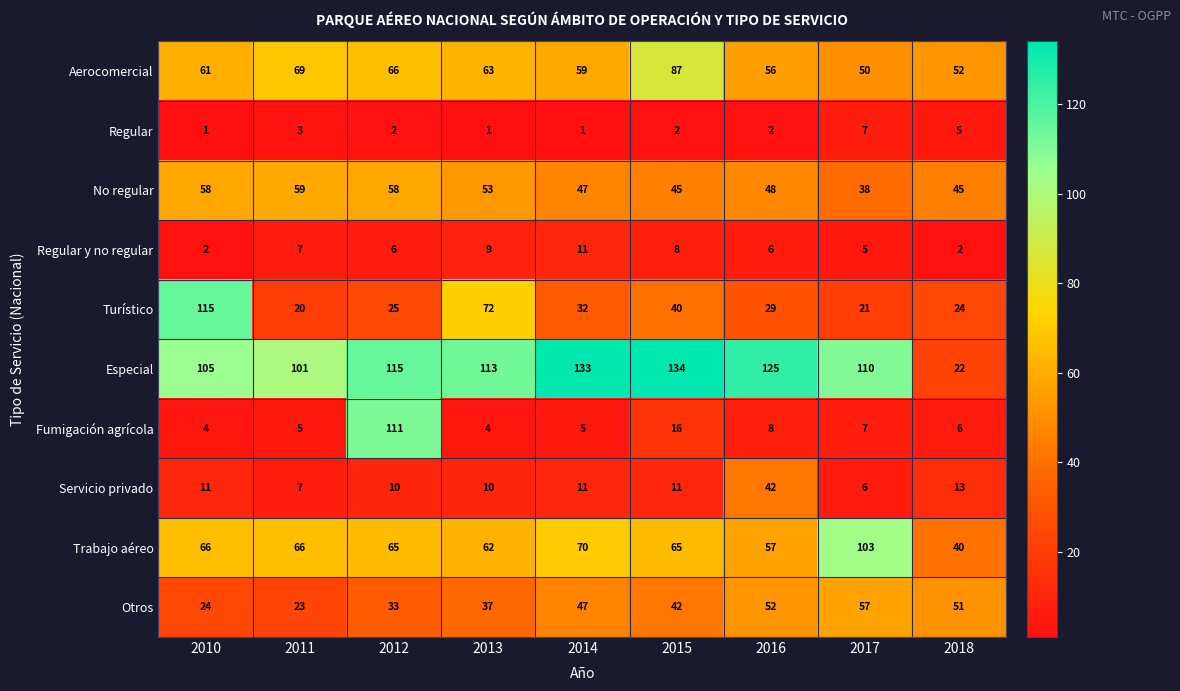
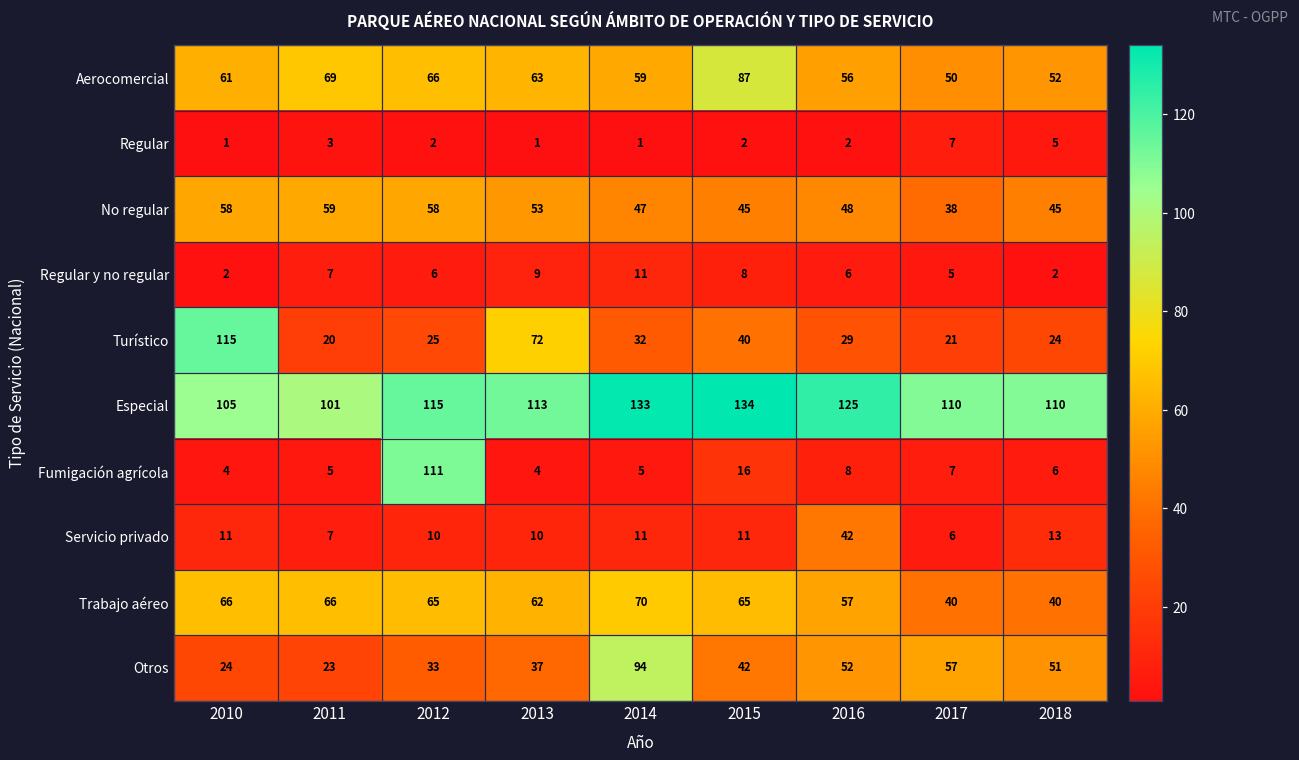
Especial, 2018: 22 -> 110
Trabajo aéreo, 2017: 103 -> 40
Otros, 2014: 47 -> 94
